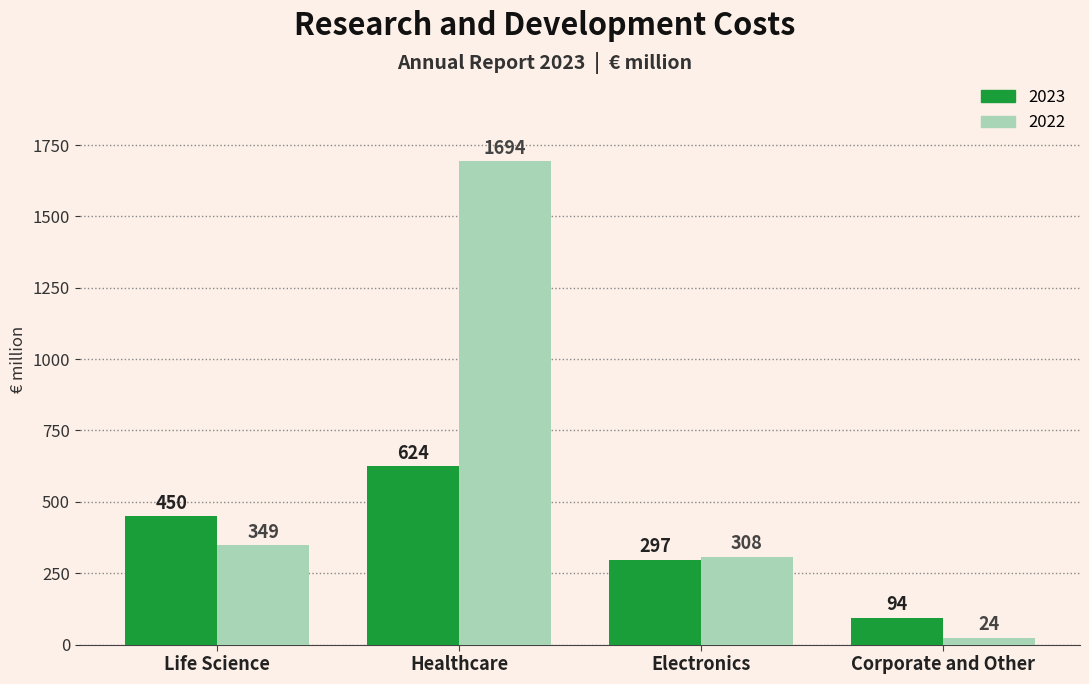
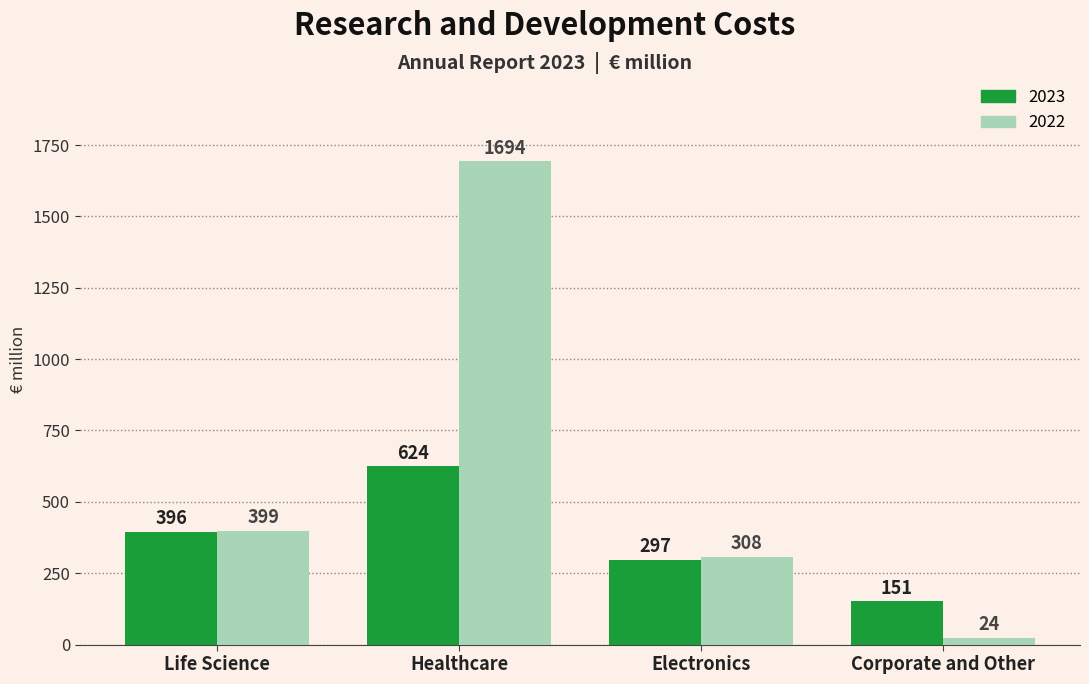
2023, Life Science: 450 -> 396
2022, Life Science: 349 -> 399
2023, Corporate and Other: 94 -> 151
